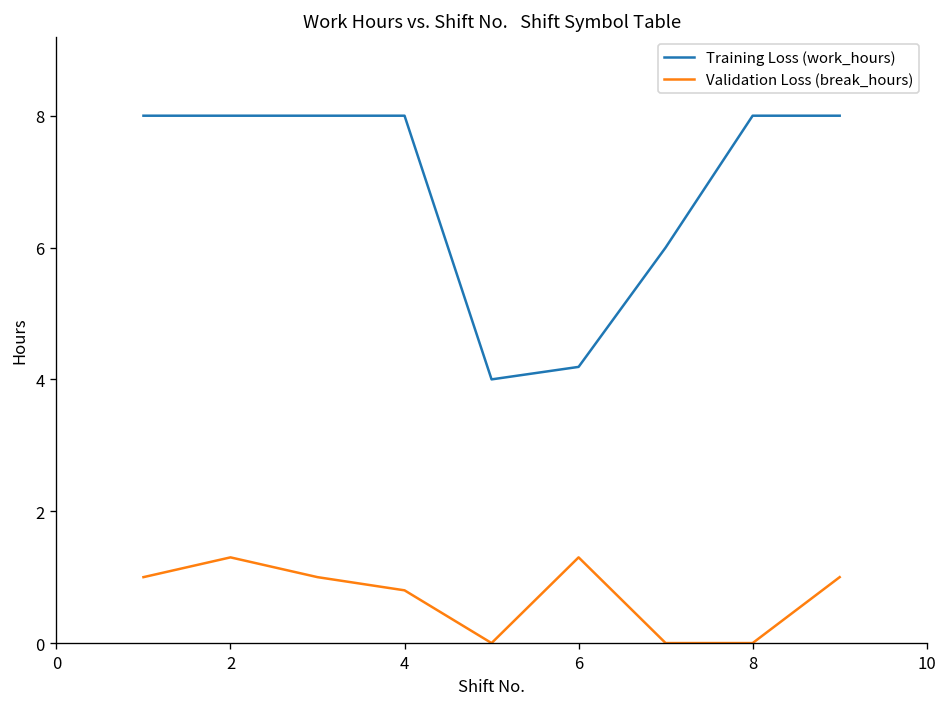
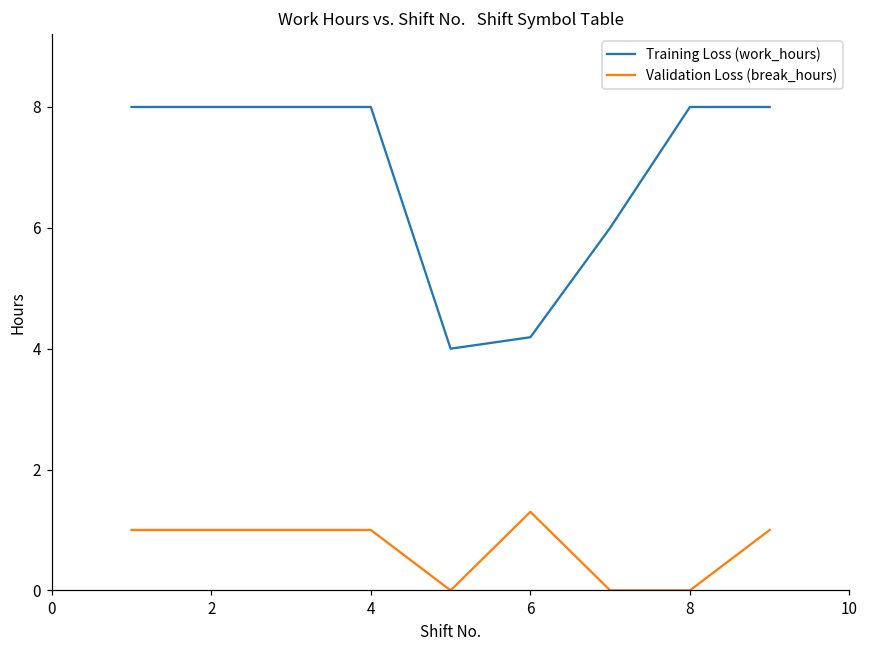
Validation Loss (break_hours), 2: 1.3 -> 1.0
Validation Loss (break_hours), 4: 0.8 -> 1.0
